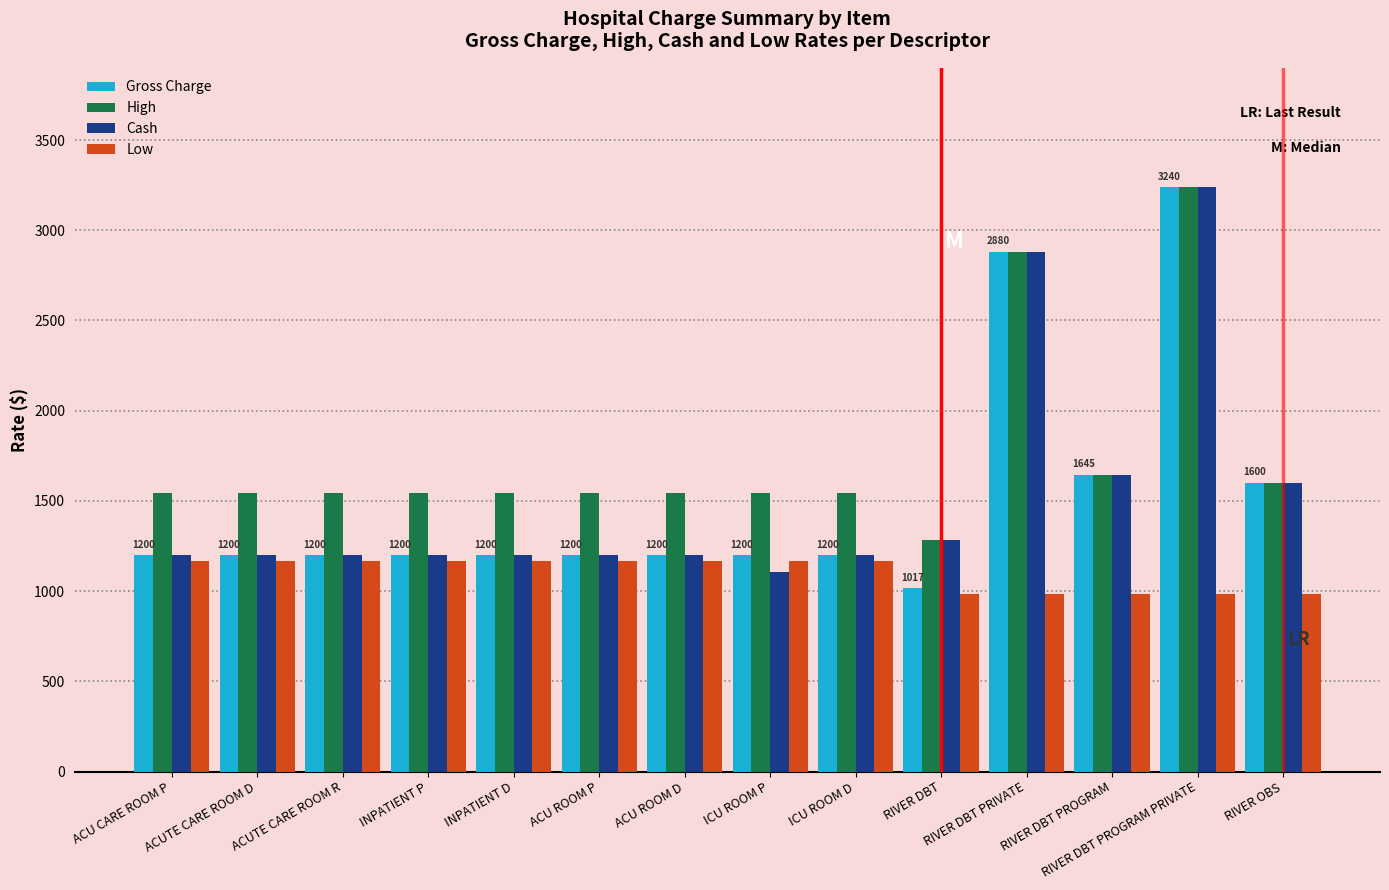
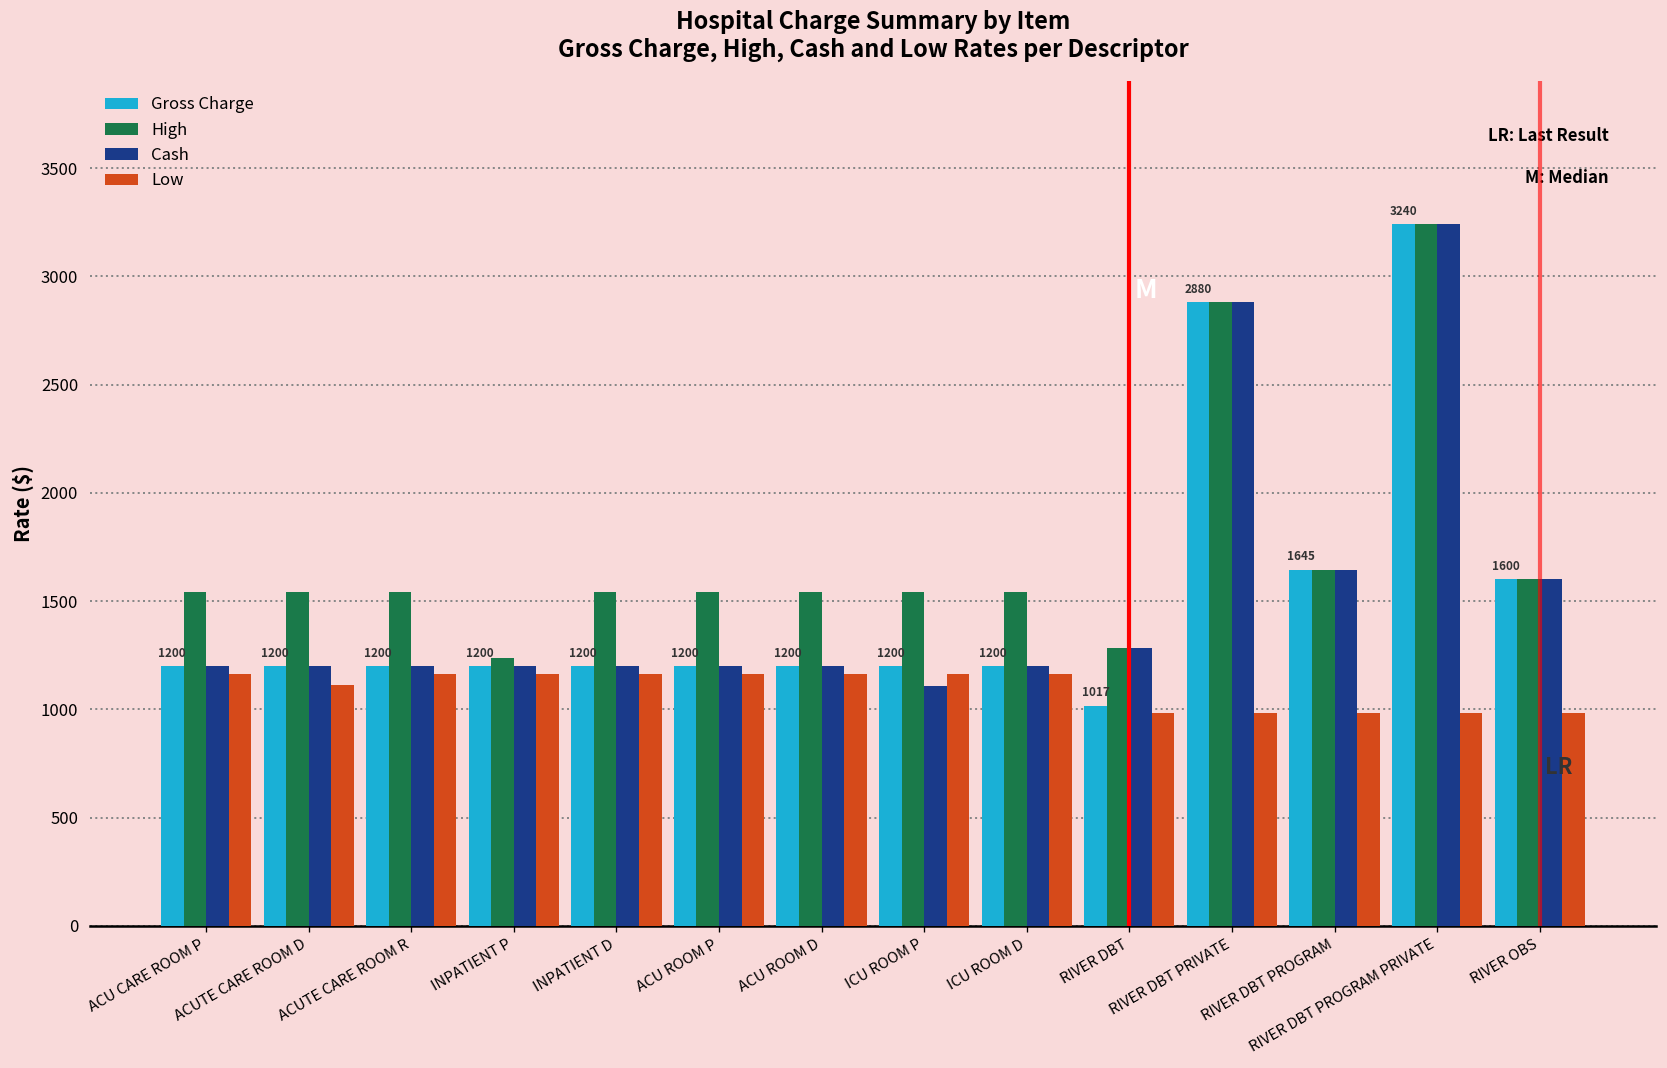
Low, ACUTE CARE ROOM D: 1160 -> 1110
High, INPATIENT P: 1540 -> 1240
